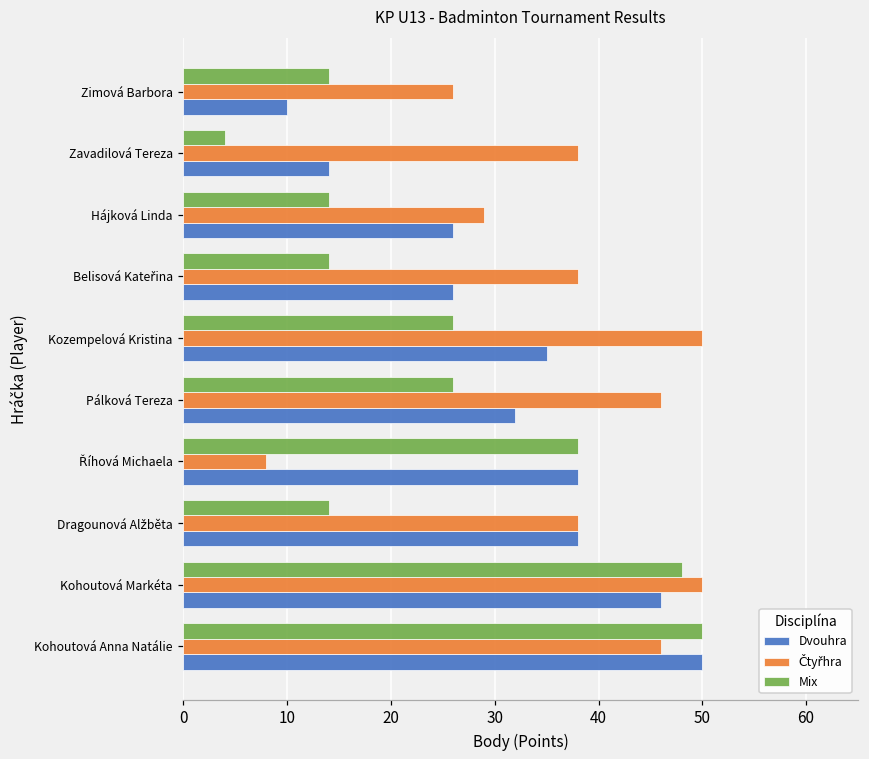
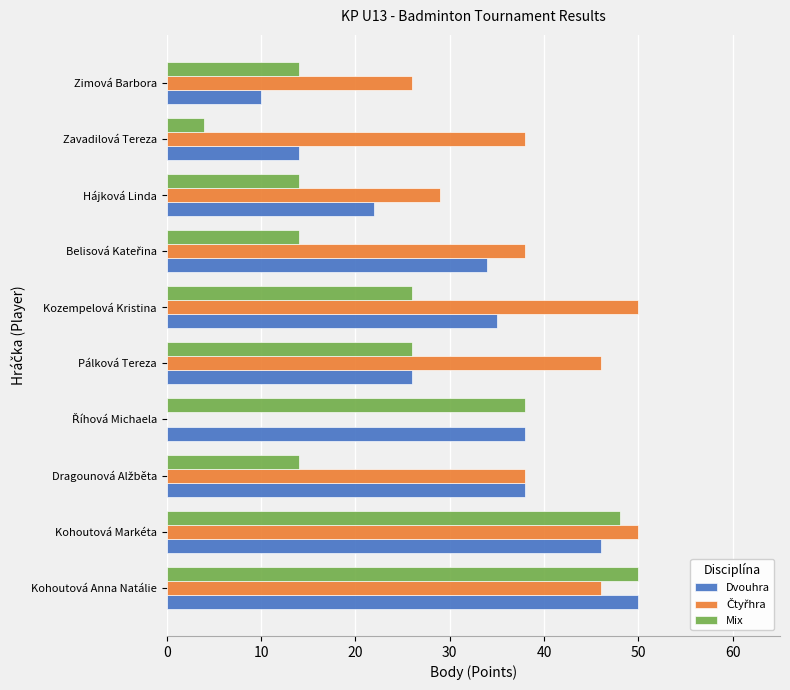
Dvouhra, Hájková Linda: 26 -> 22
Dvouhra, Belisová Kateřina: 26 -> 34
Dvouhra, Pálková Tereza: 32 -> 26
Čtyřhra, Říhová Michaela: 8 -> 0
